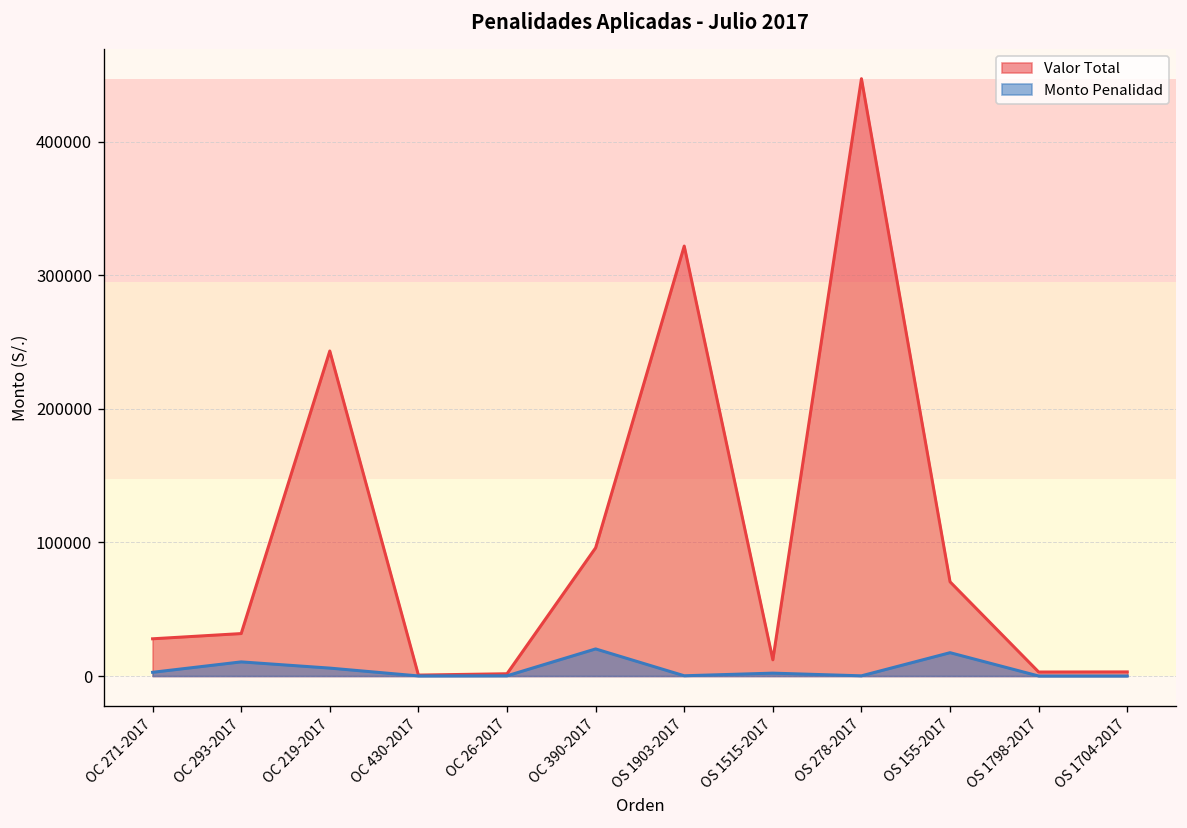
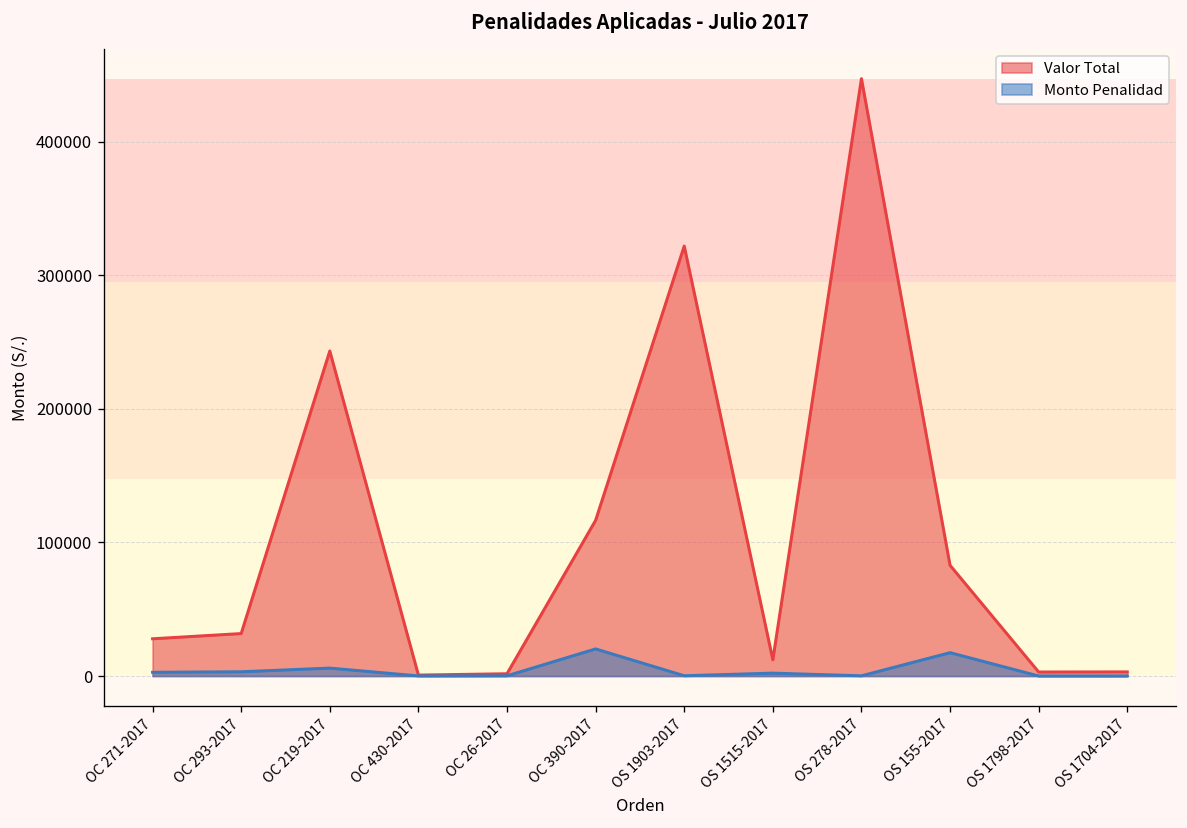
Monto Penalidad, OC 293-2017: 11000 -> 3000
Valor Total, OC 390-2017: 96000 -> 117000
Valor Total, OS 155-2017: 71000 -> 83000
